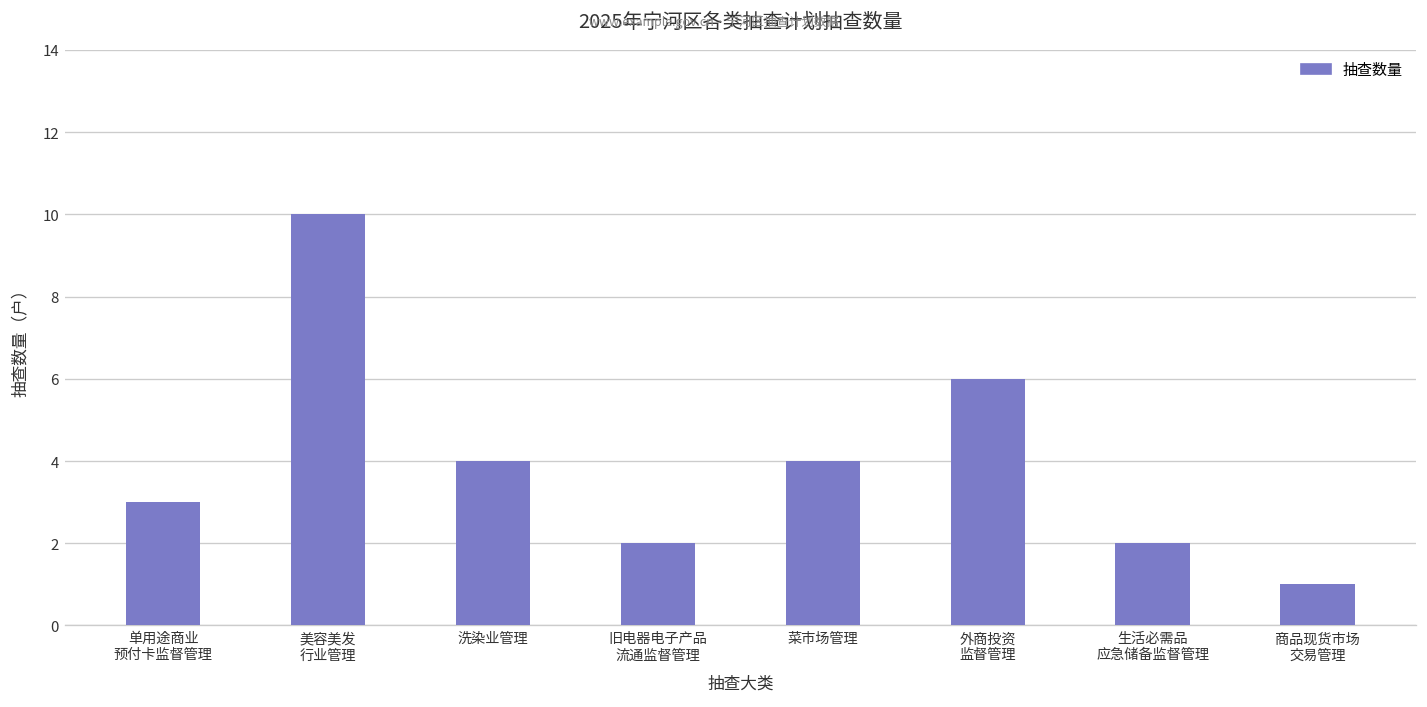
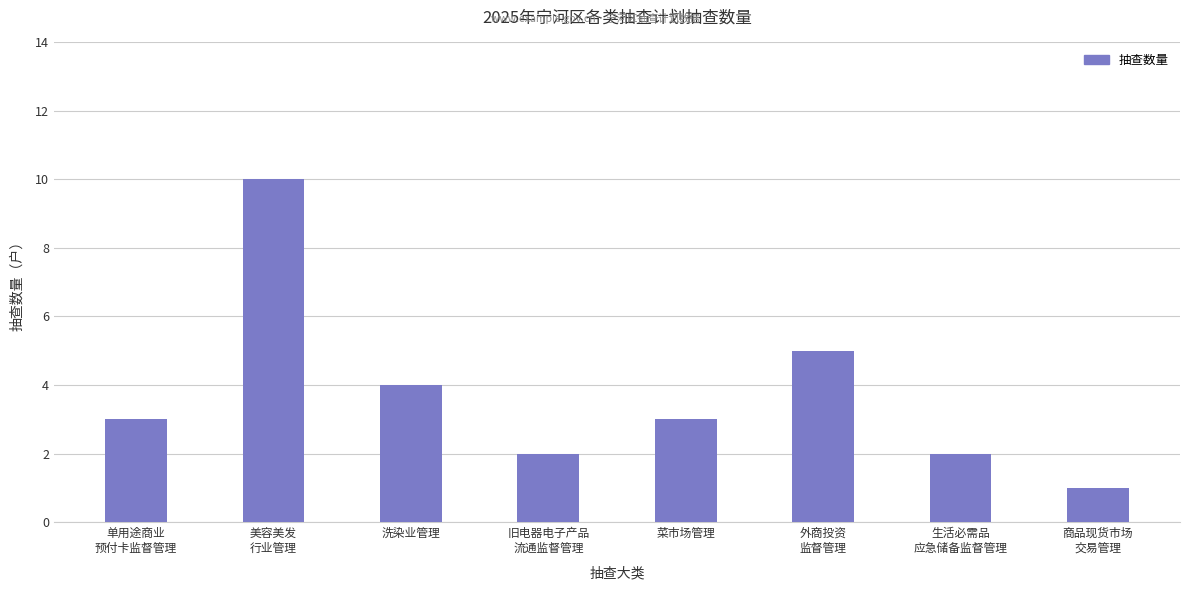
菜市场管理: 4 -> 3
外商投资 监督管理: 6 -> 5
